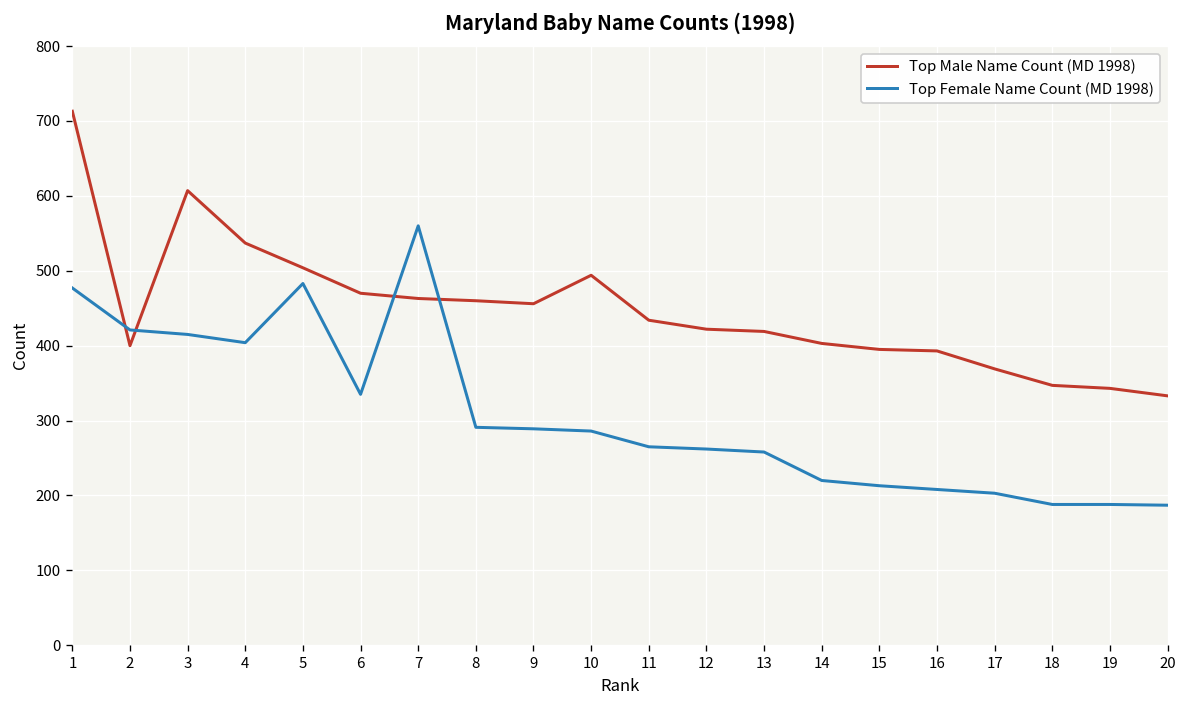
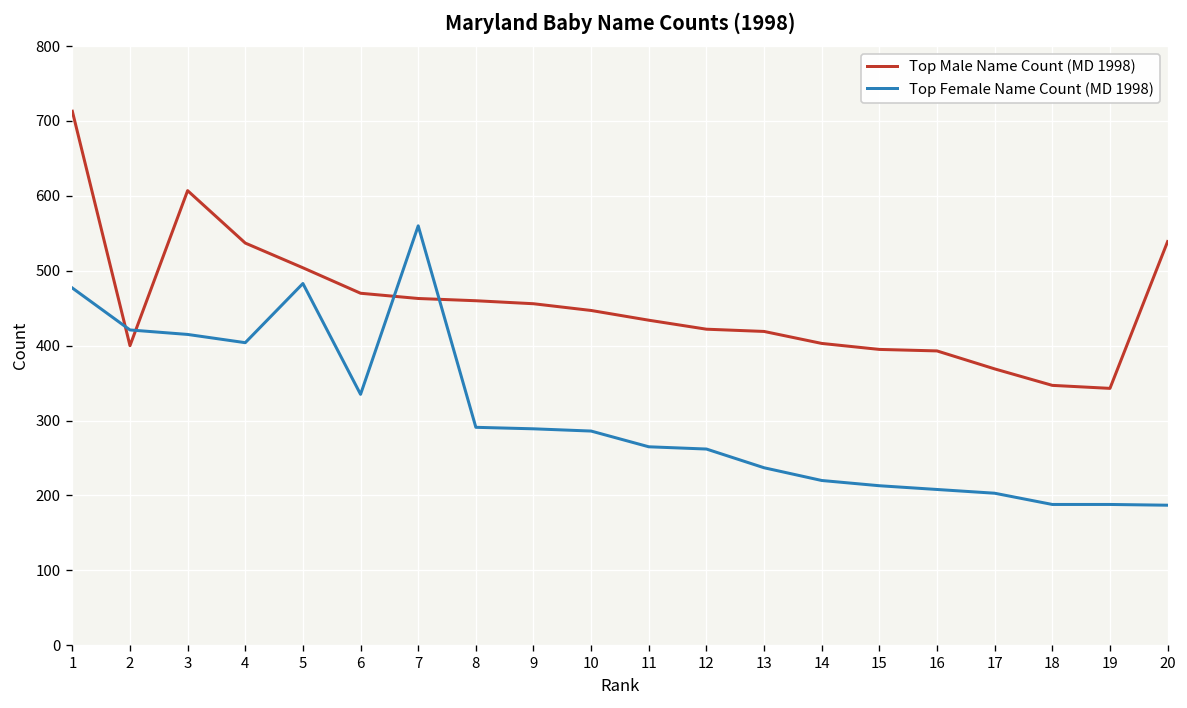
Top Male Name Count (MD 1998), 10: 490 -> 450
Top Female Name Count (MD 1998), 13: 260 -> 240
Top Male Name Count (MD 1998), 20: 330 -> 540
